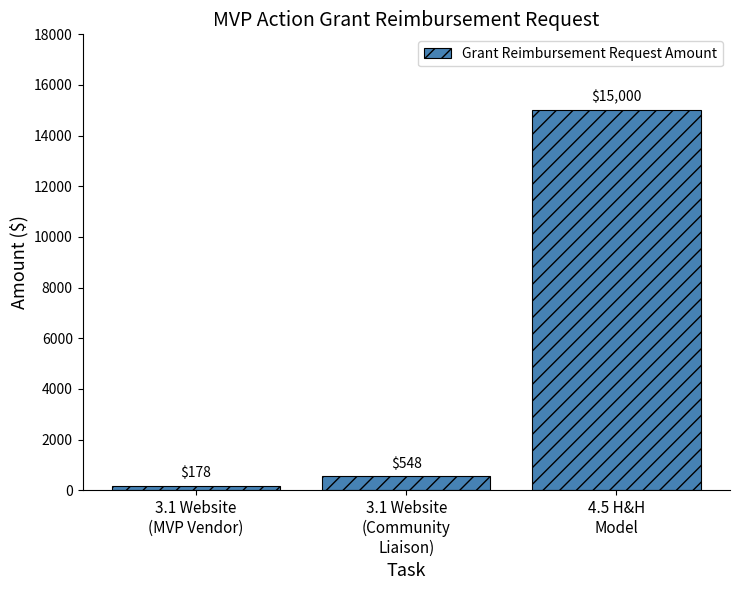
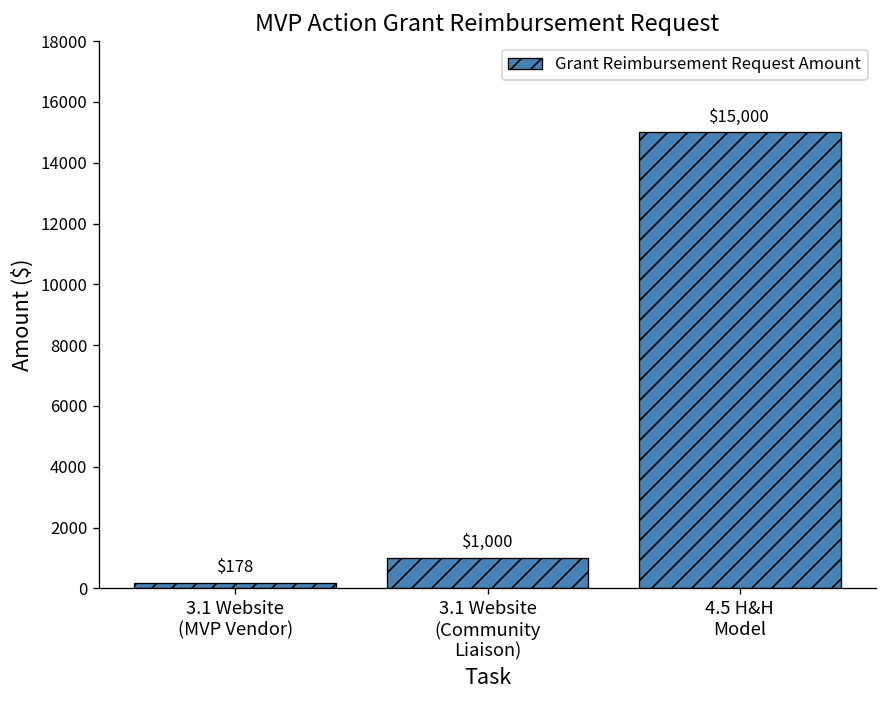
3.1 Website (Community Liaison): $548 -> $1,000
